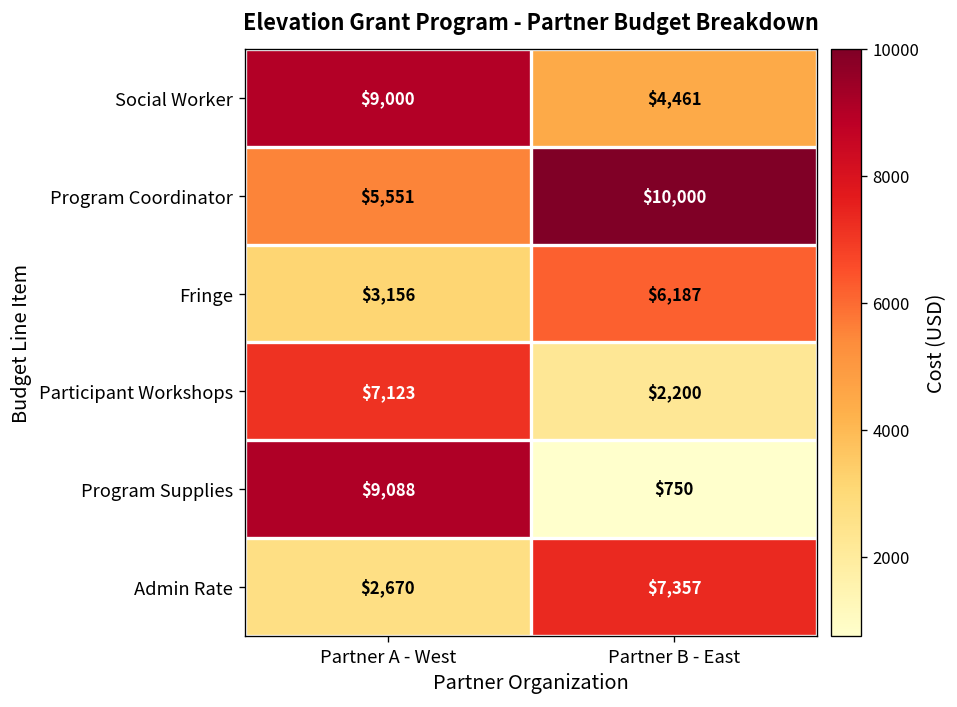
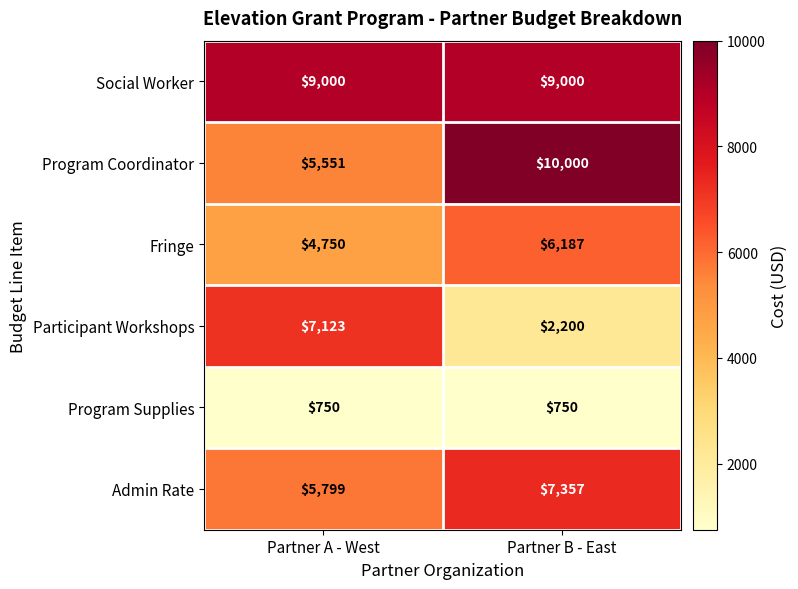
Social Worker, Partner B - East: $4,461 -> $9,000
Fringe, Partner A - West: $3,156 -> $4,750
Program Supplies, Partner A - West: $9,088 -> $750
Admin Rate, Partner A - West: $2,670 -> $5,799
